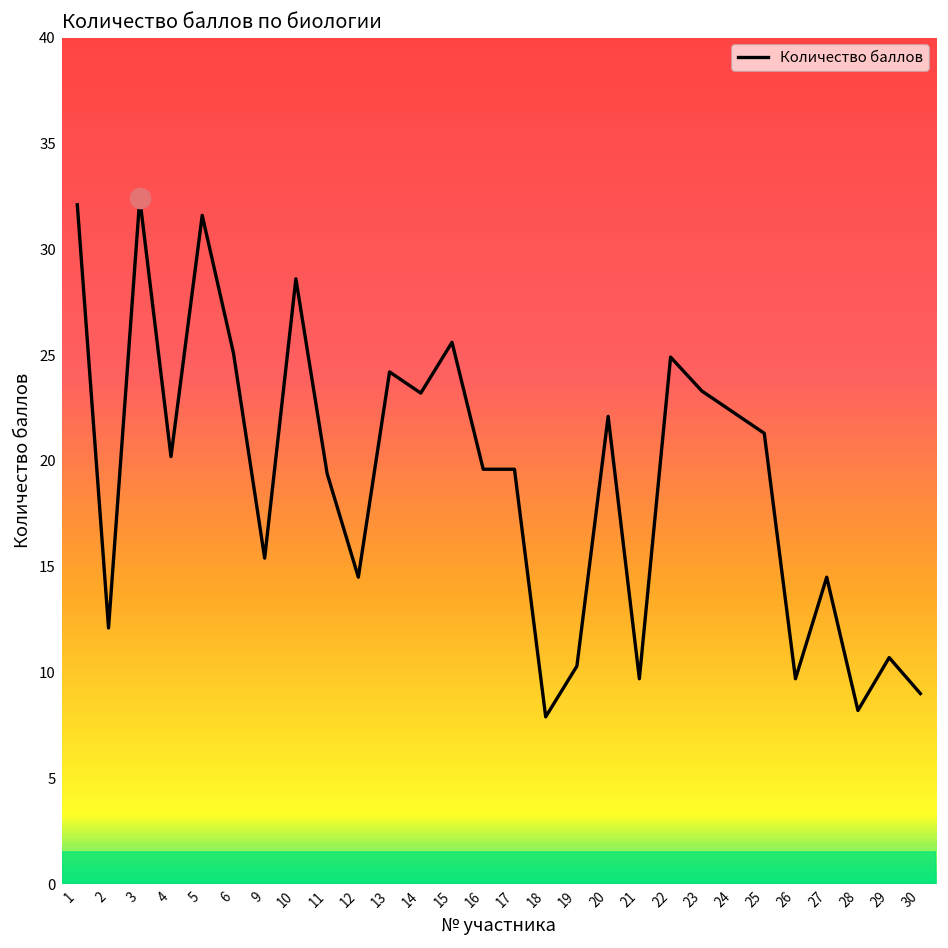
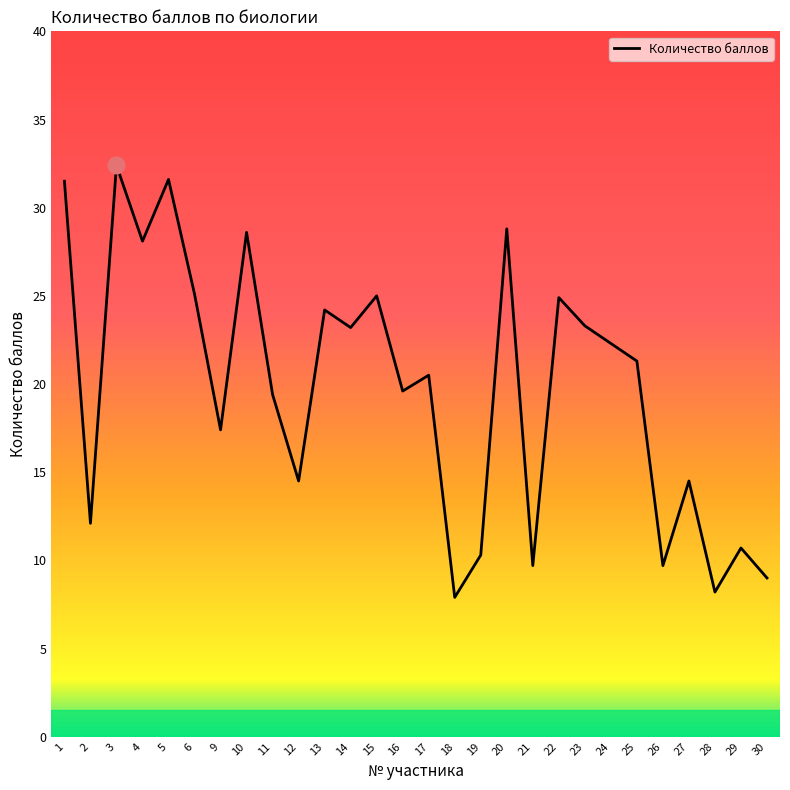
Количество баллов, 1: 32.1 -> 31.5
Количество баллов, 4: 20.2 -> 28.1
Количество баллов, 9: 15.4 -> 17.4
Количество баллов, 15: 25.6 -> 25.0
Количество баллов, 17: 19.6 -> 20.5
Количество баллов, 20: 22.1 -> 28.8
